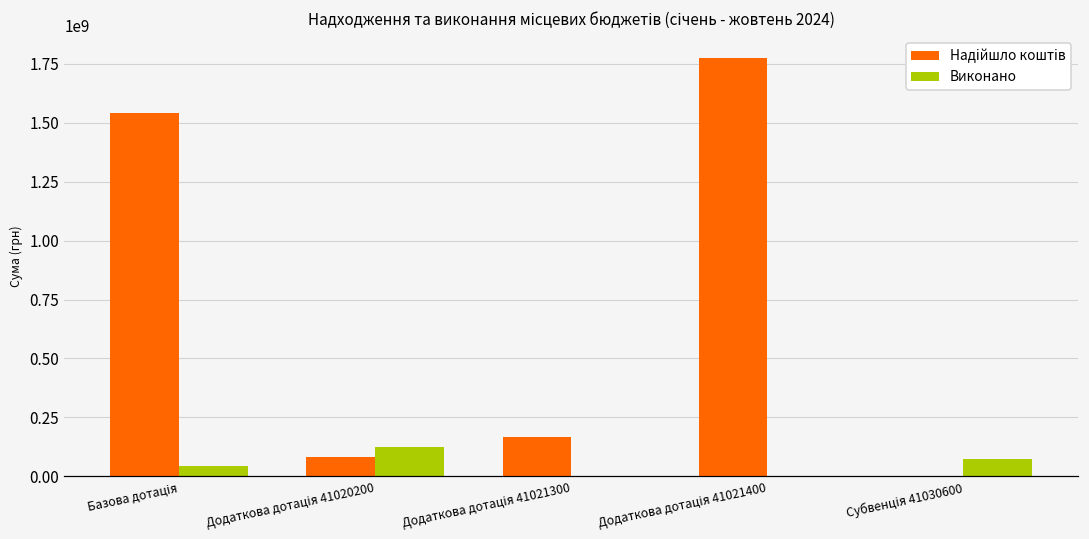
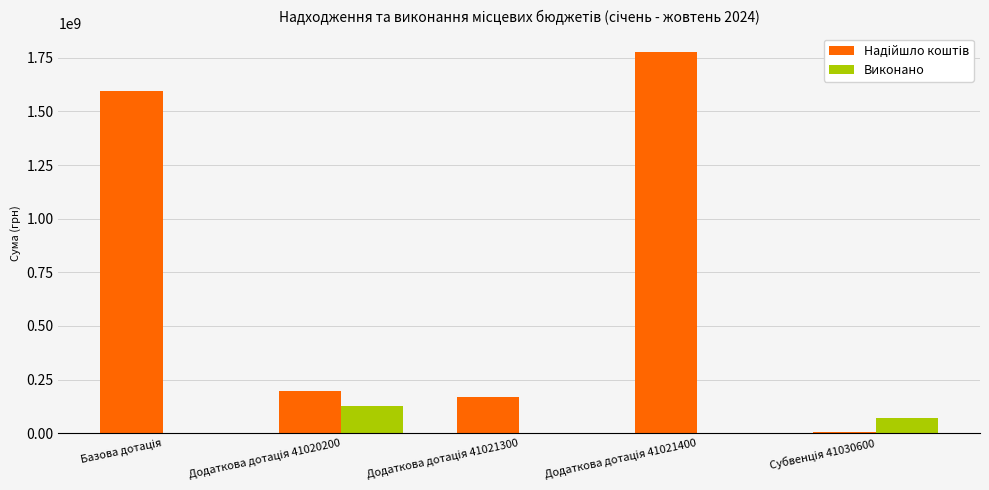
Надійшло коштів, Базова дотація: 1540000000 -> 1600000000
Виконано, Базова дотація: 40000000 -> 0
Надійшло коштів, Додаткова дотація 41020200: 80000000 -> 190000000
